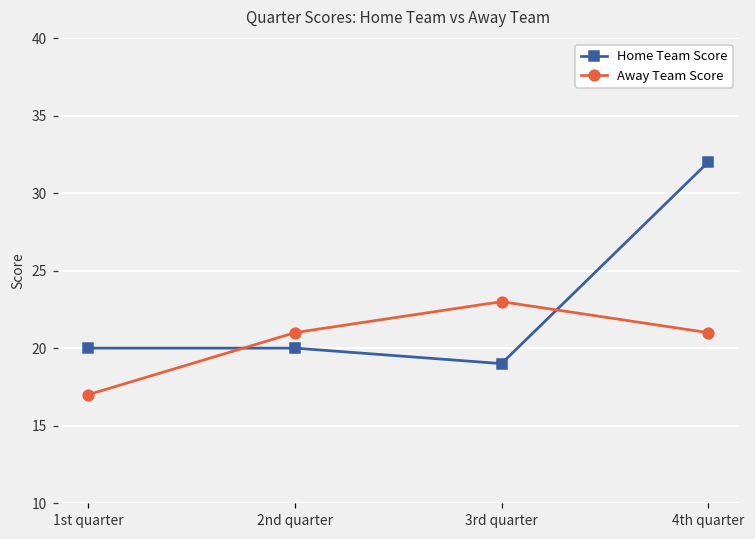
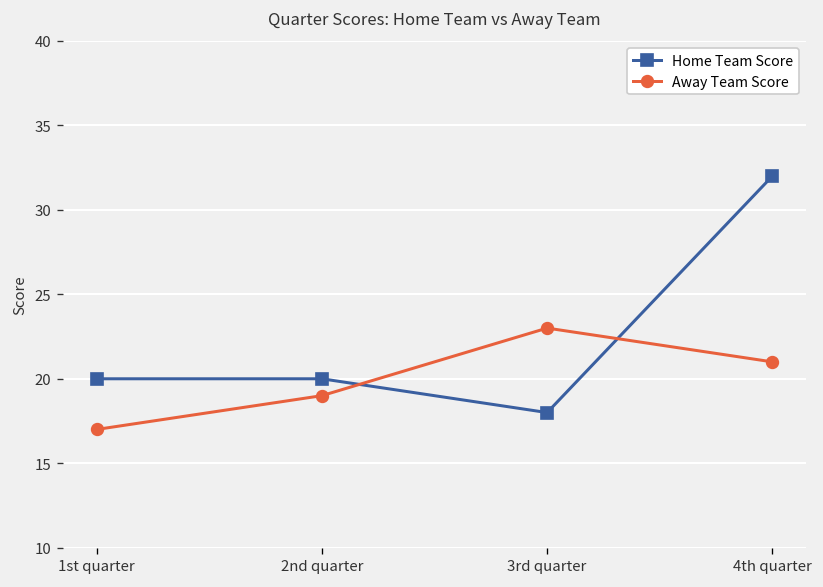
Away Team Score, 2nd quarter: 21 -> 19
Home Team Score, 3rd quarter: 19 -> 18
